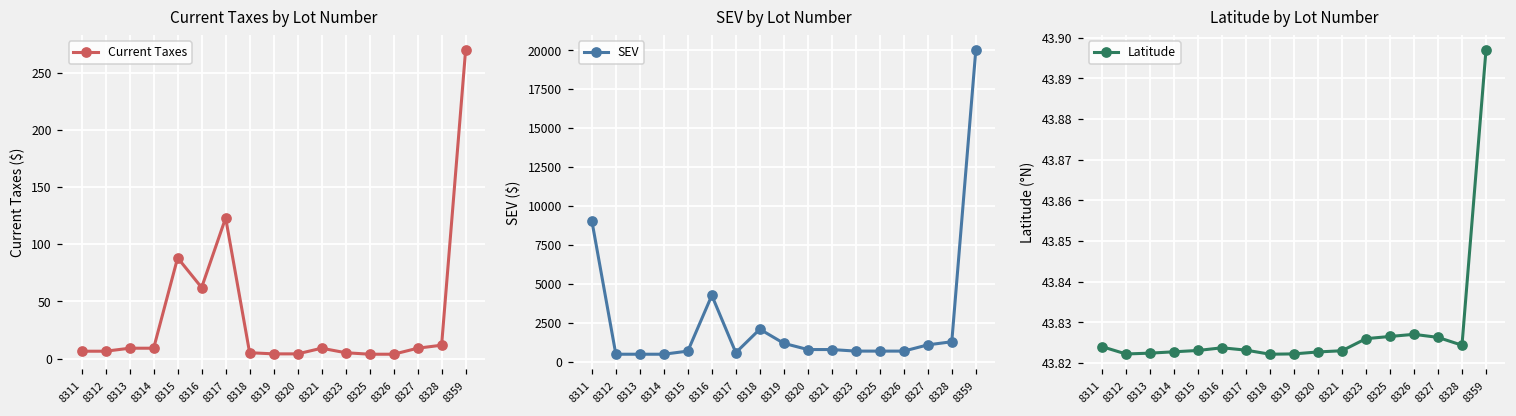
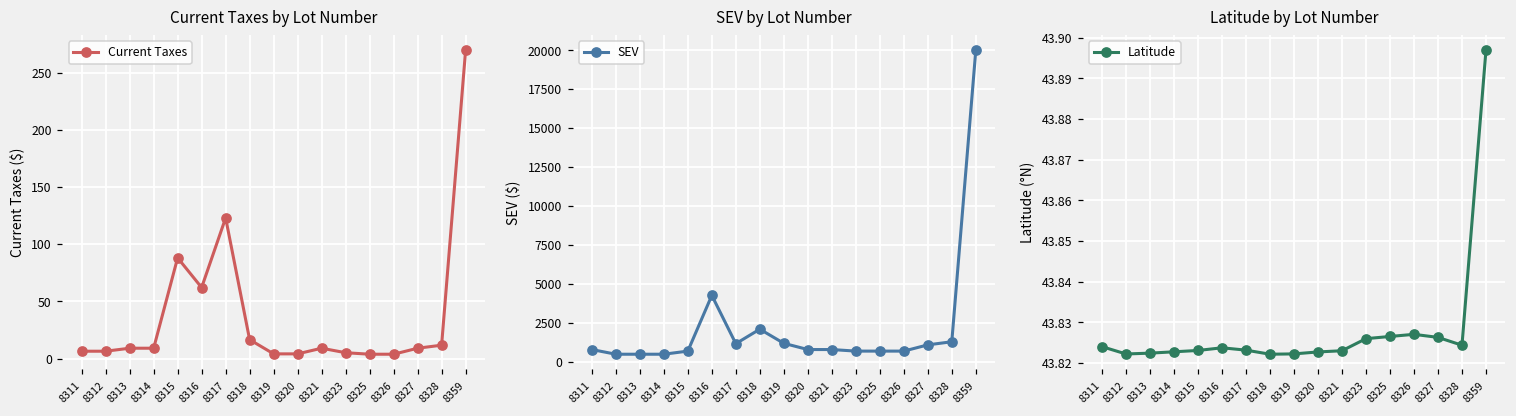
Current Taxes by Lot Number, 8318: 5 -> 17
SEV by Lot Number, 8311: 9100 -> 800
SEV by Lot Number, 8317: 600 -> 1200
